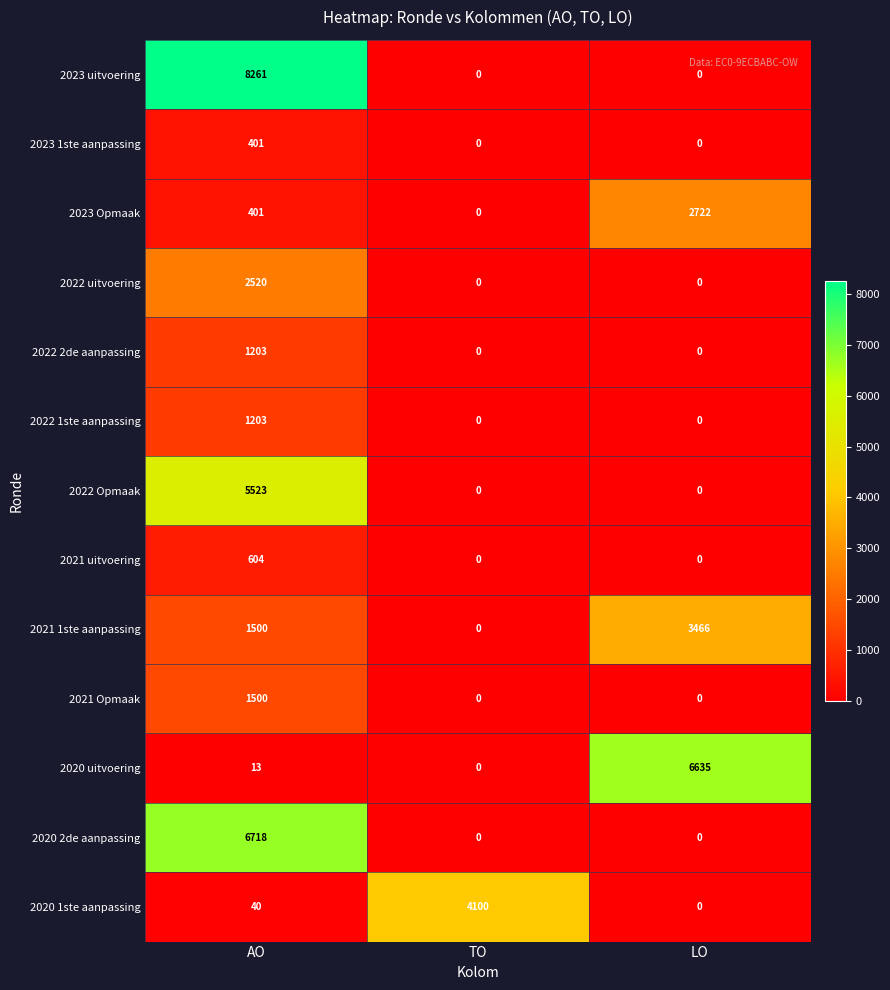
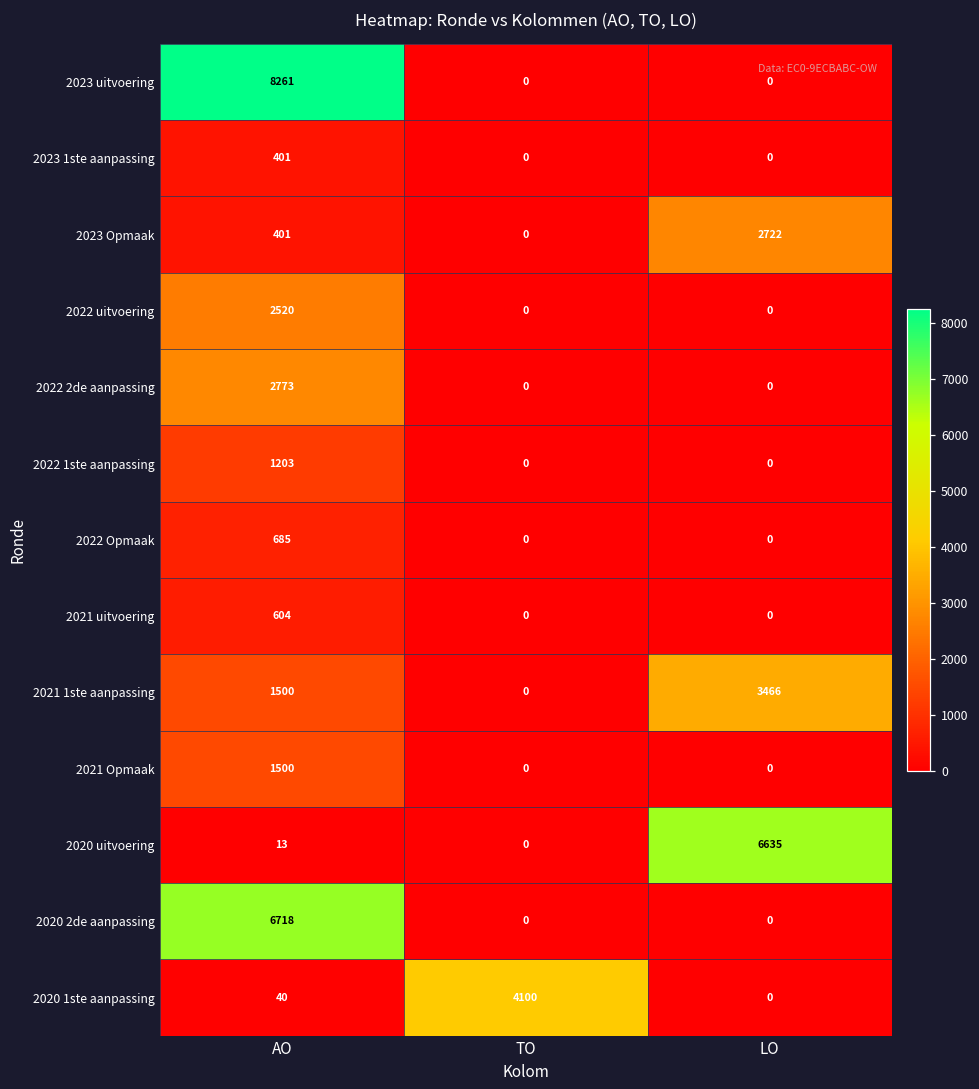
2022 2de aanpassing, AO: 1203 -> 2773
2022 Opmaak, AO: 5523 -> 685
